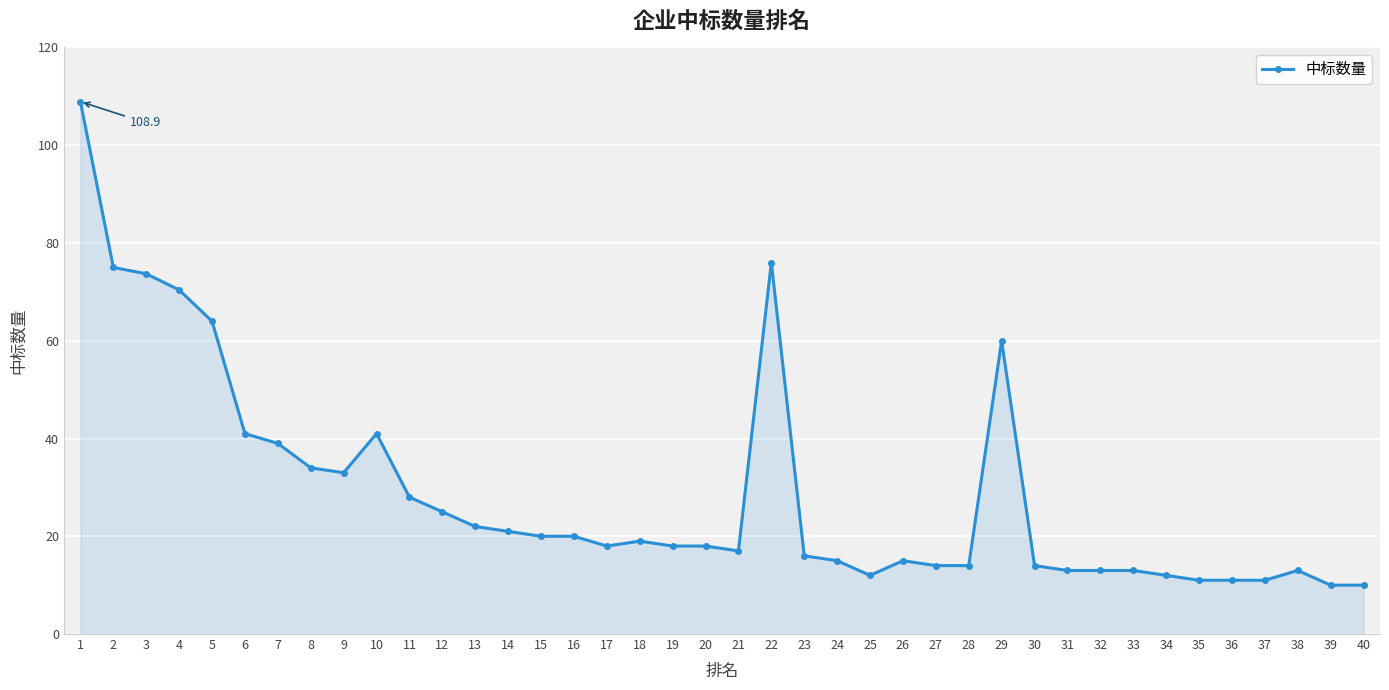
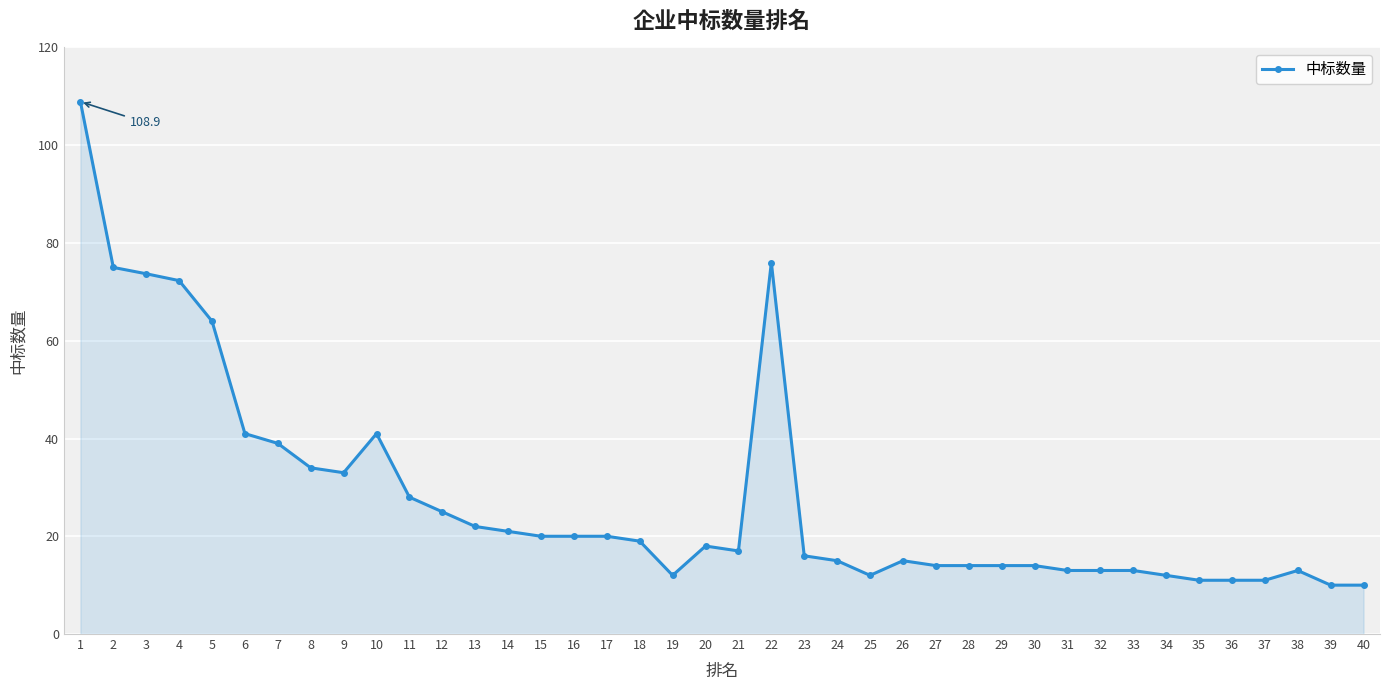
4: 70 -> 72
17: 18 -> 20
19: 18 -> 12
29: 60 -> 14
